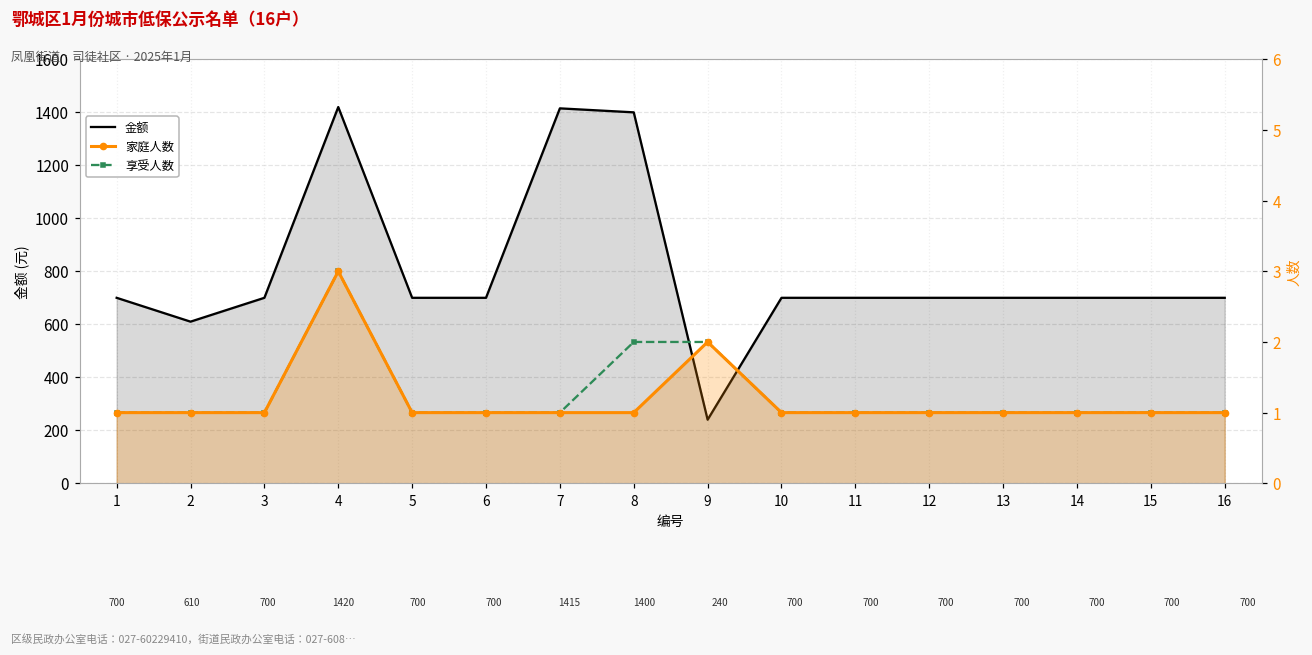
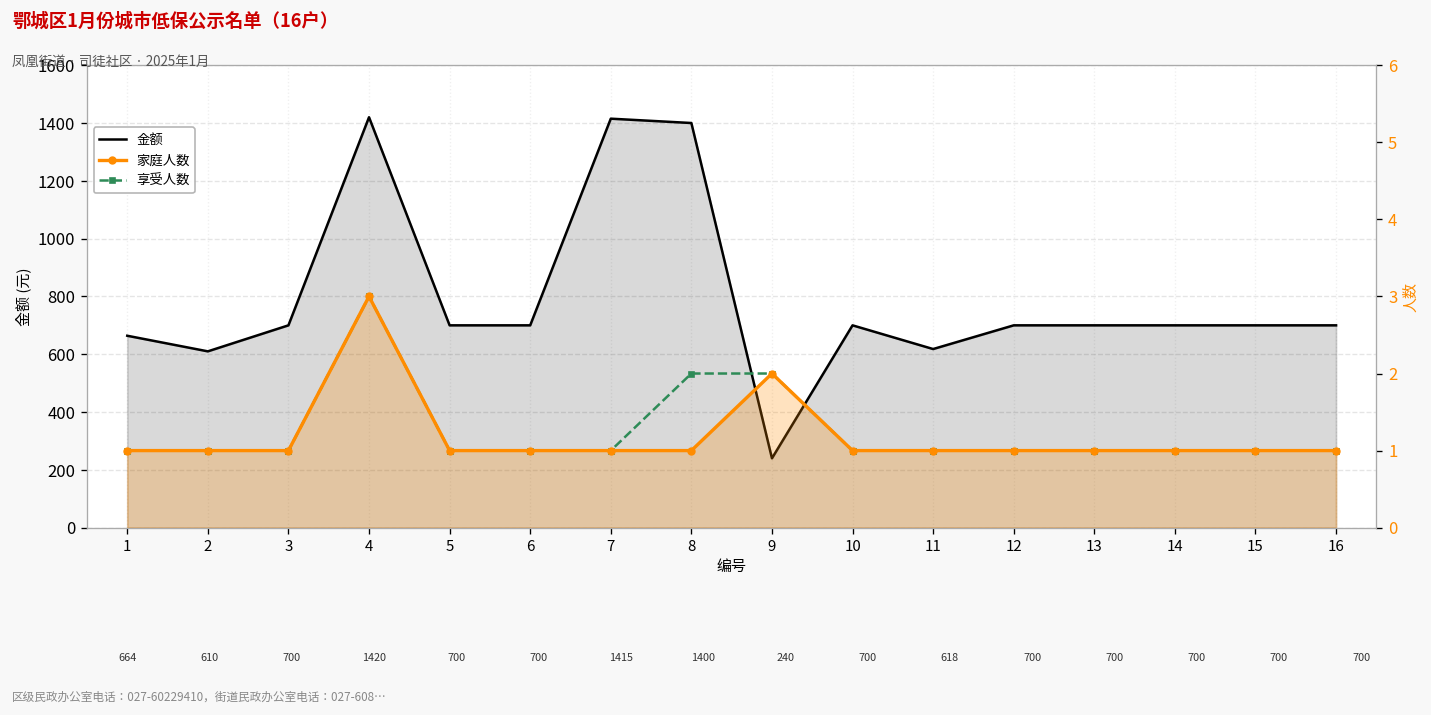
金额, 1: 700 -> 664
金额, 11: 700 -> 618
